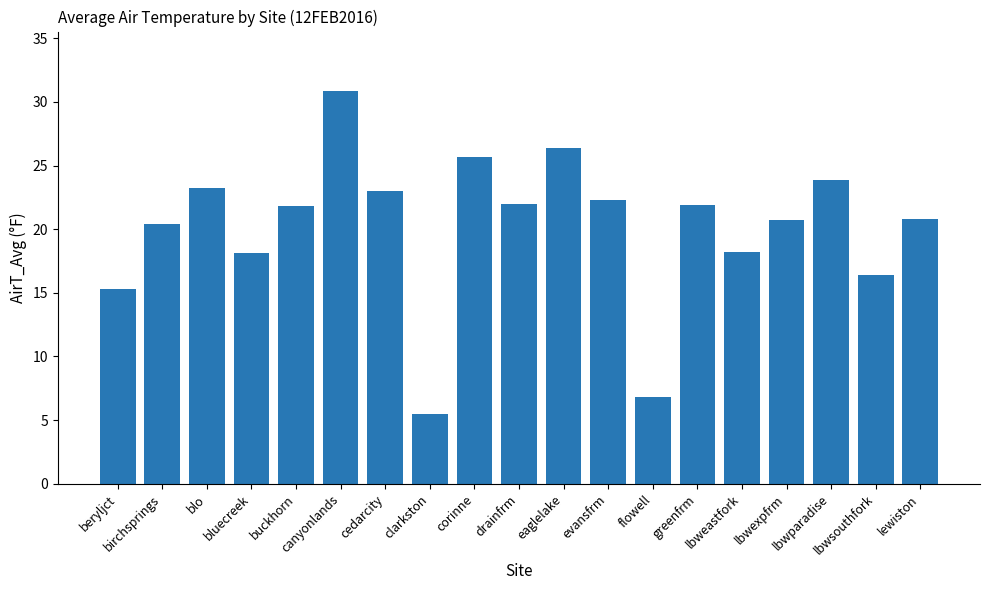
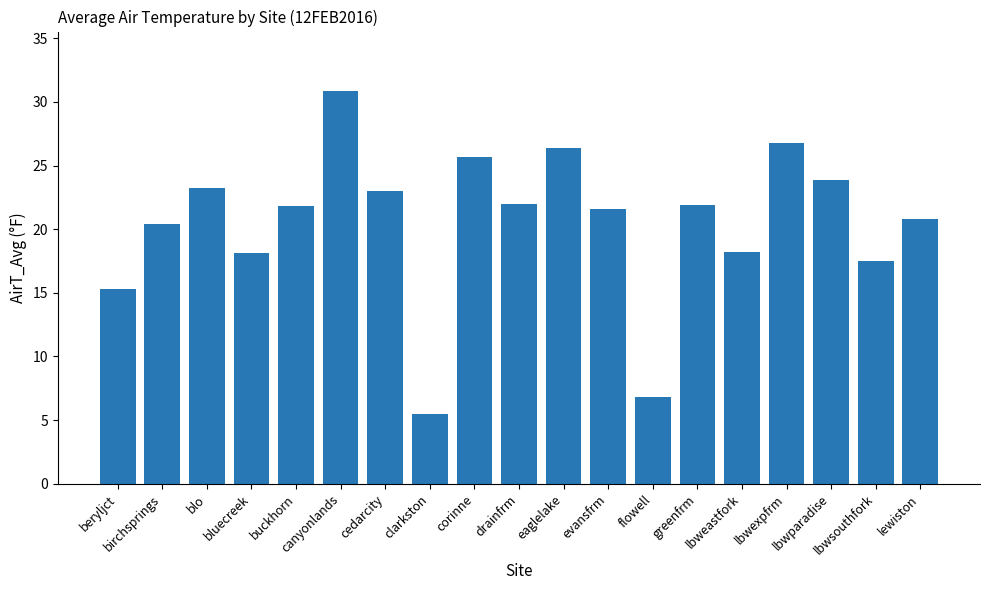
evansfrm: 22.3 -> 21.6
lbwexpfrm: 20.7 -> 26.8
lbwsouthfork: 16.4 -> 17.5
